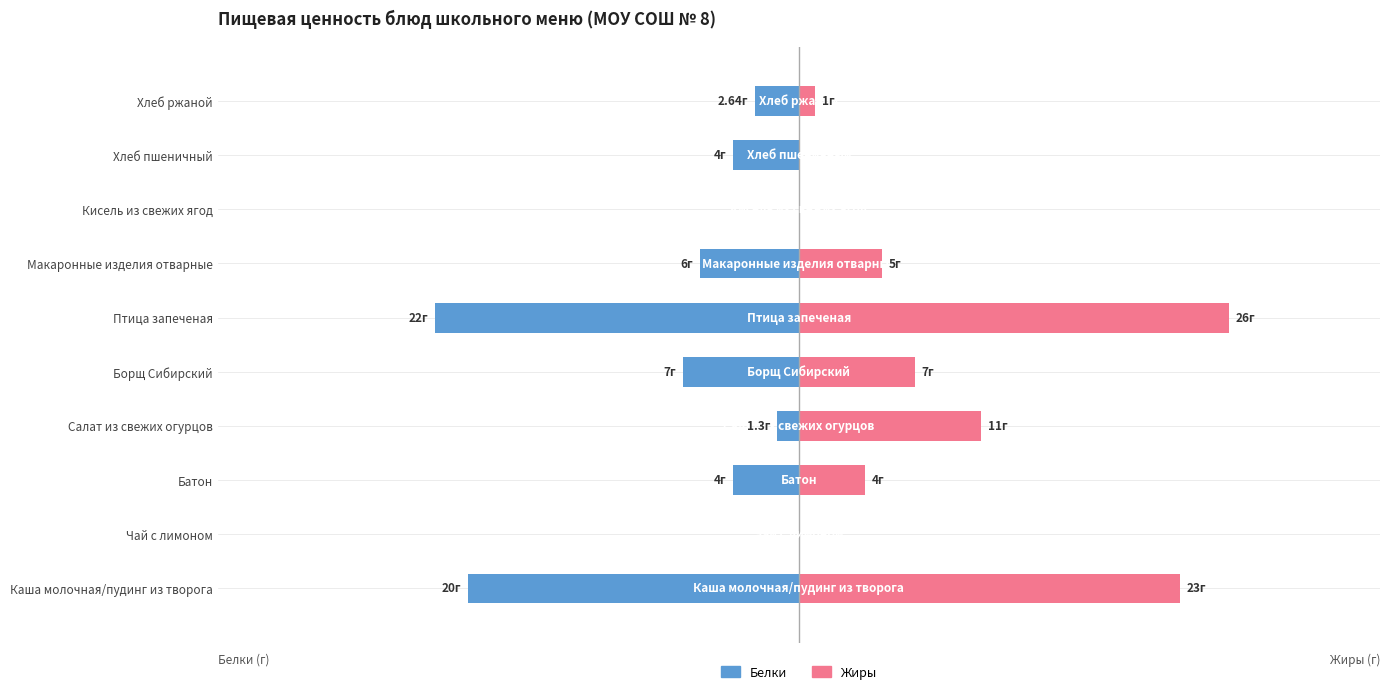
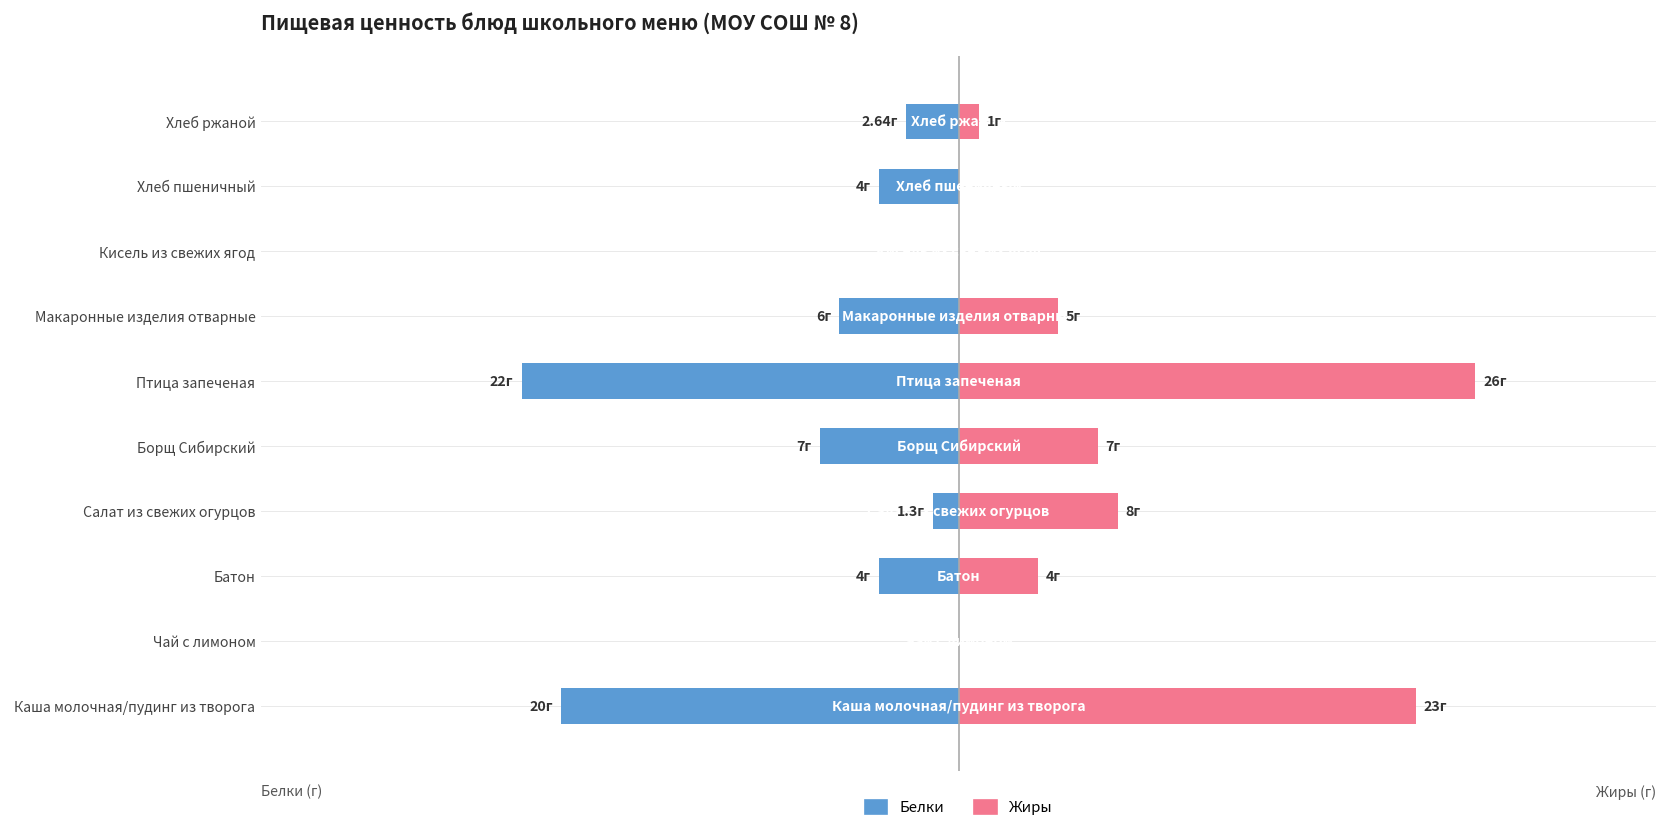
Жиры, Салат из свежих огурцов: 11г -> 8г
